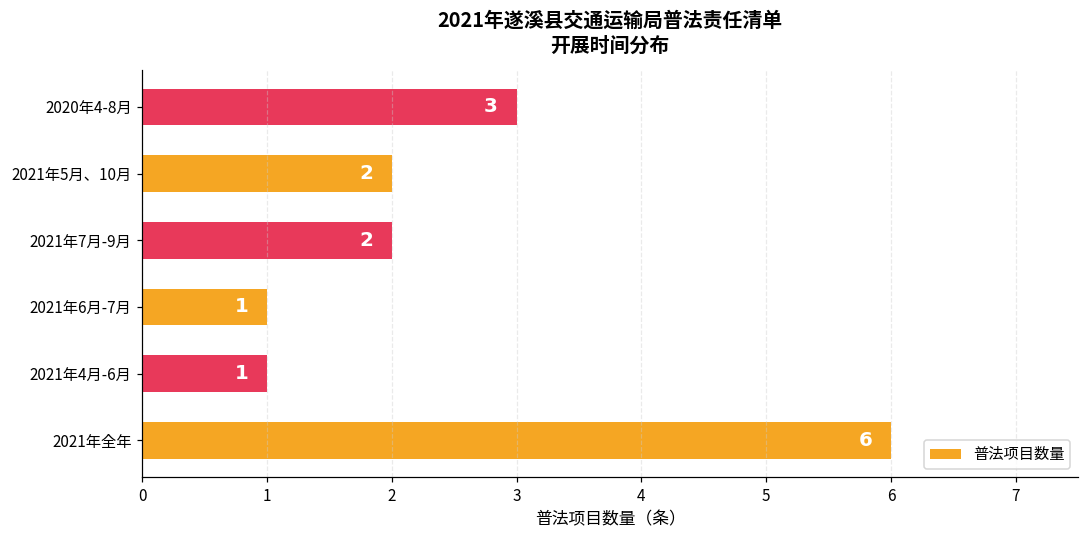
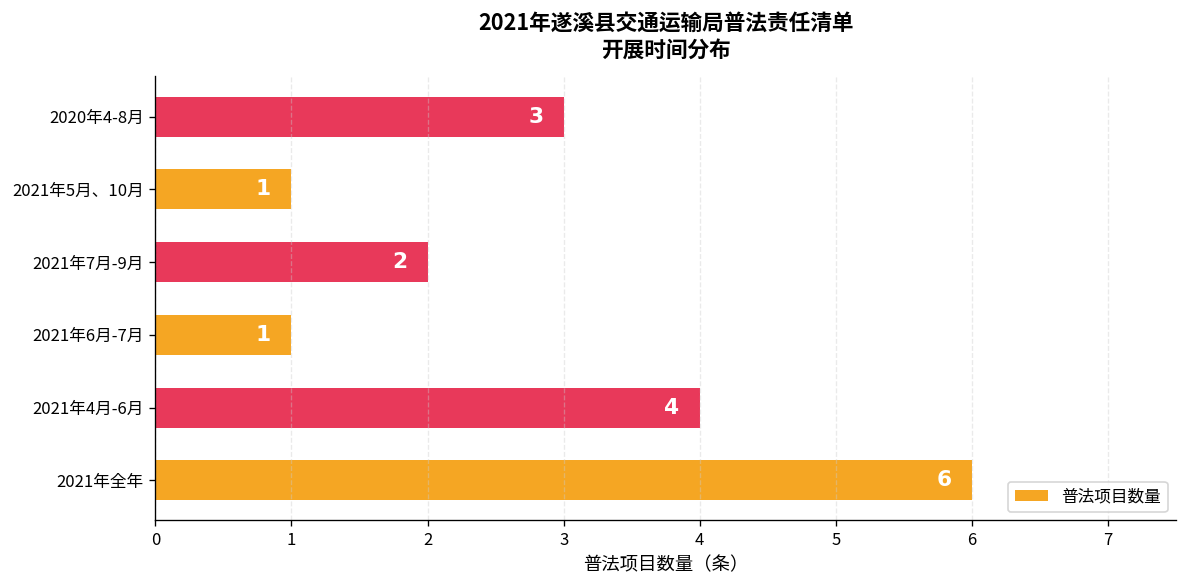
2021年5月、10月: 2 -> 1
2021年4月-6月: 1 -> 4
